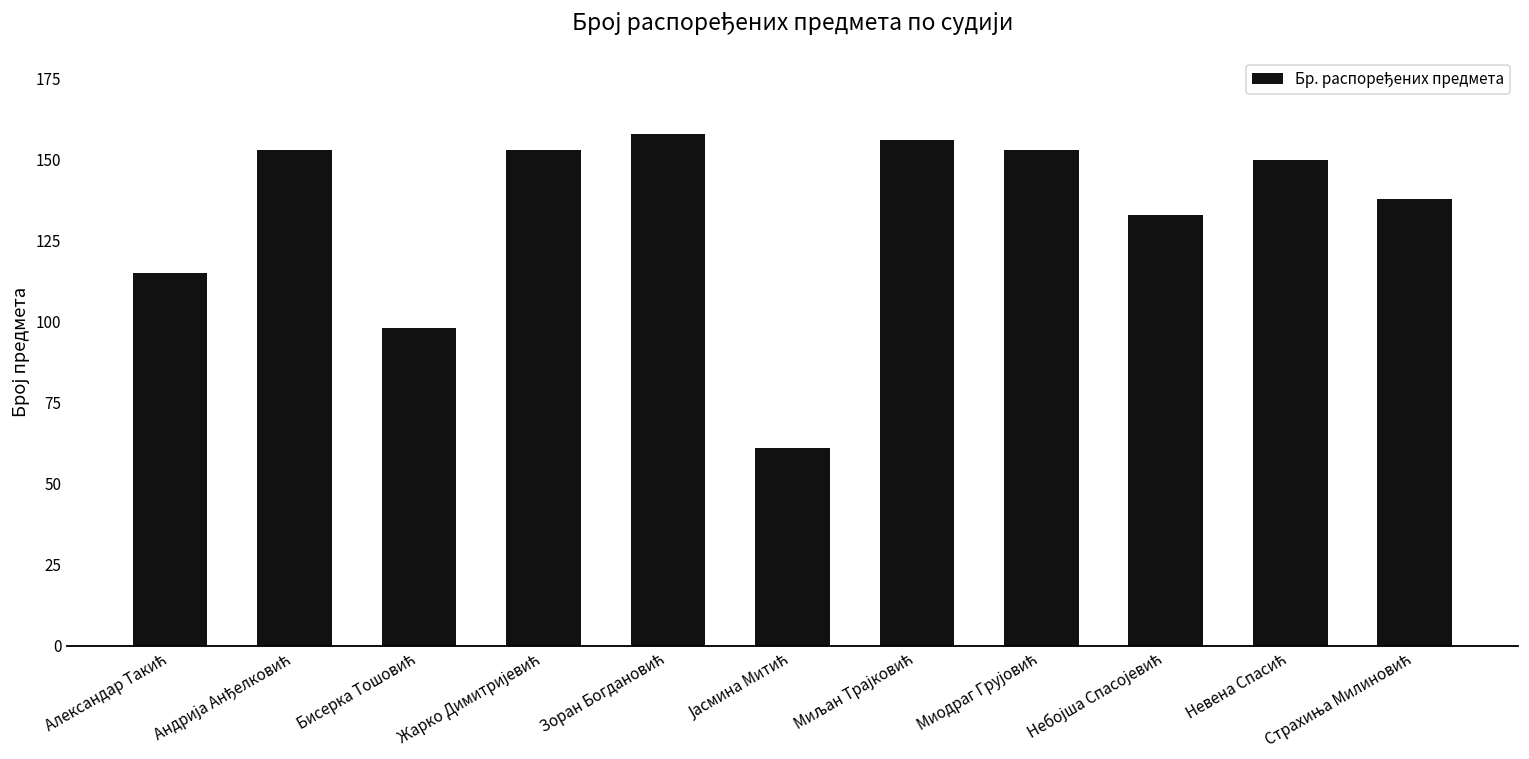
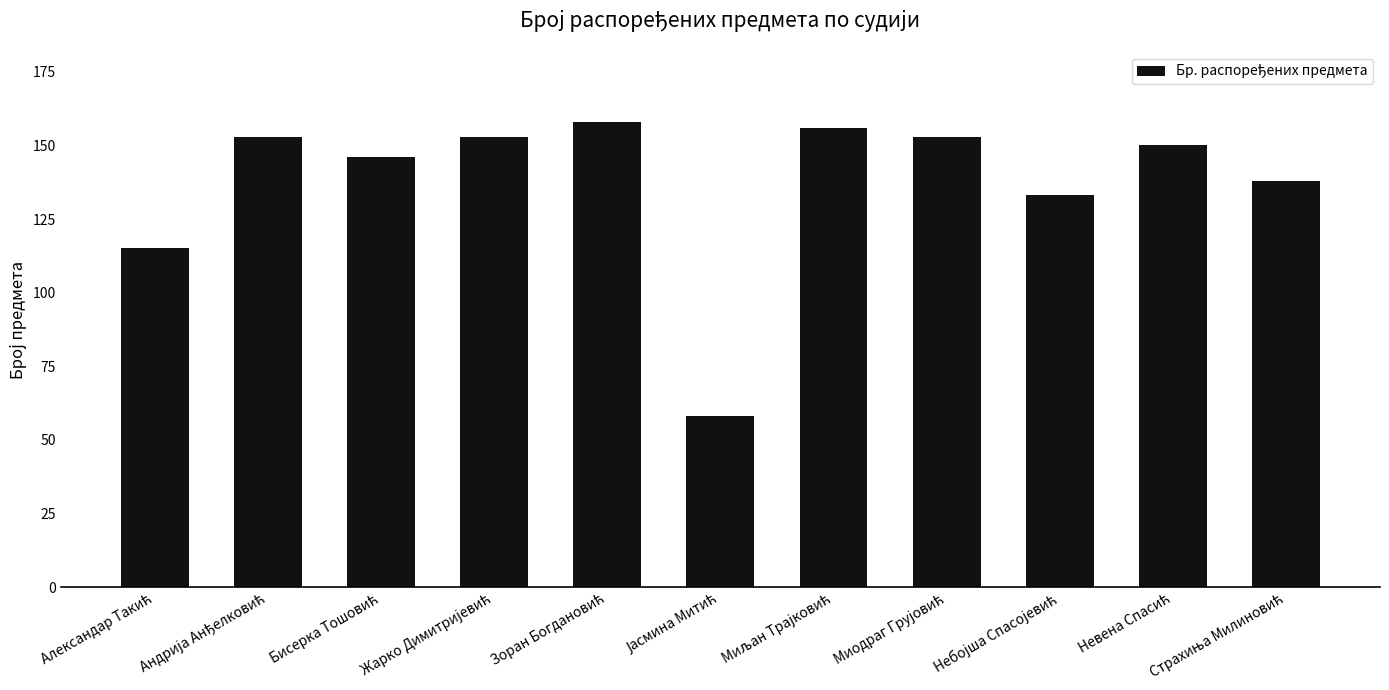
Бисерка Тошовић: 98 -> 146
Јасмина Митић: 61 -> 58
